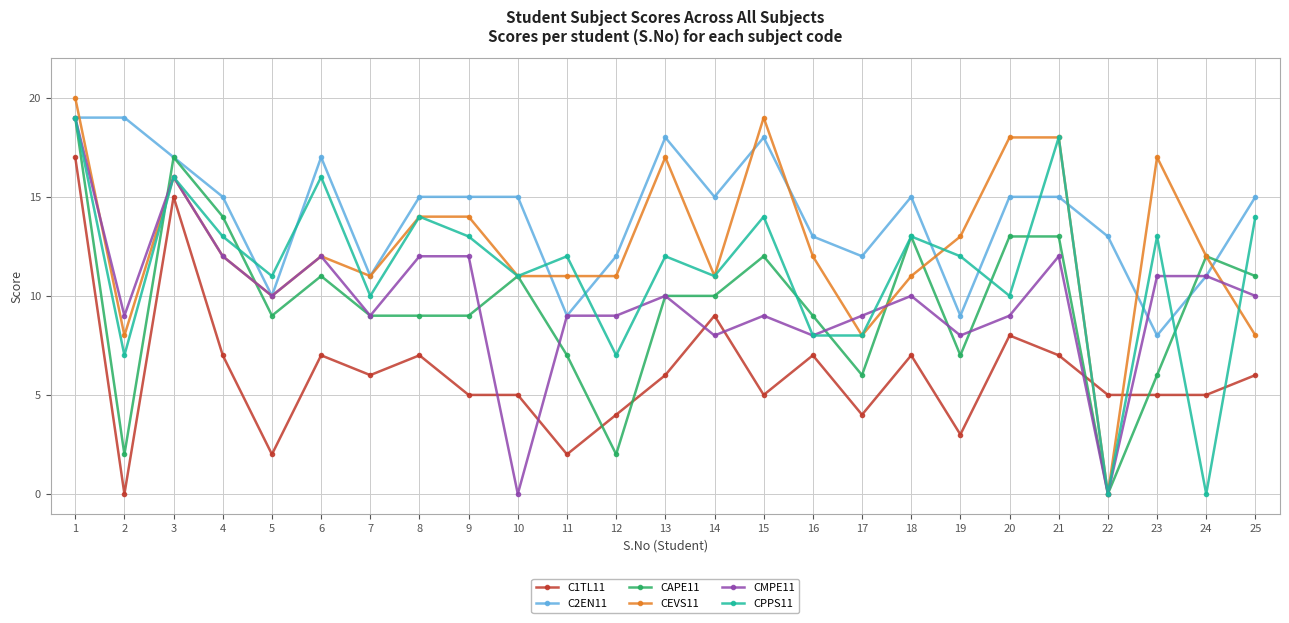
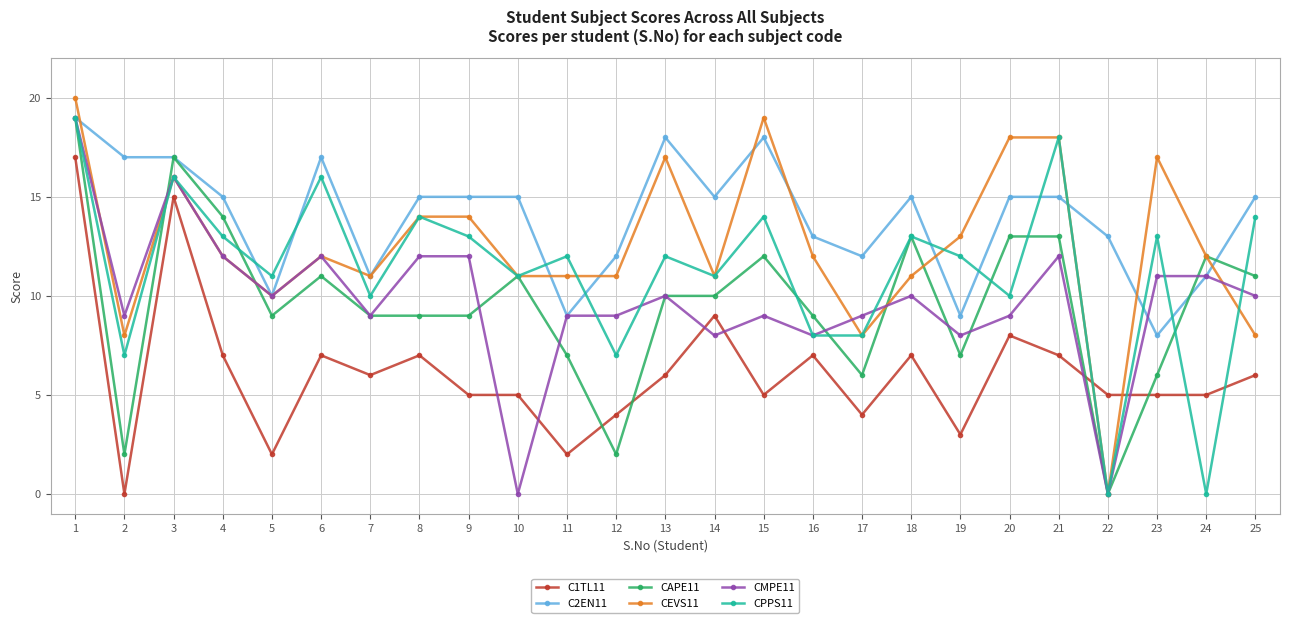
C2EN11, 2: 19 -> 17
